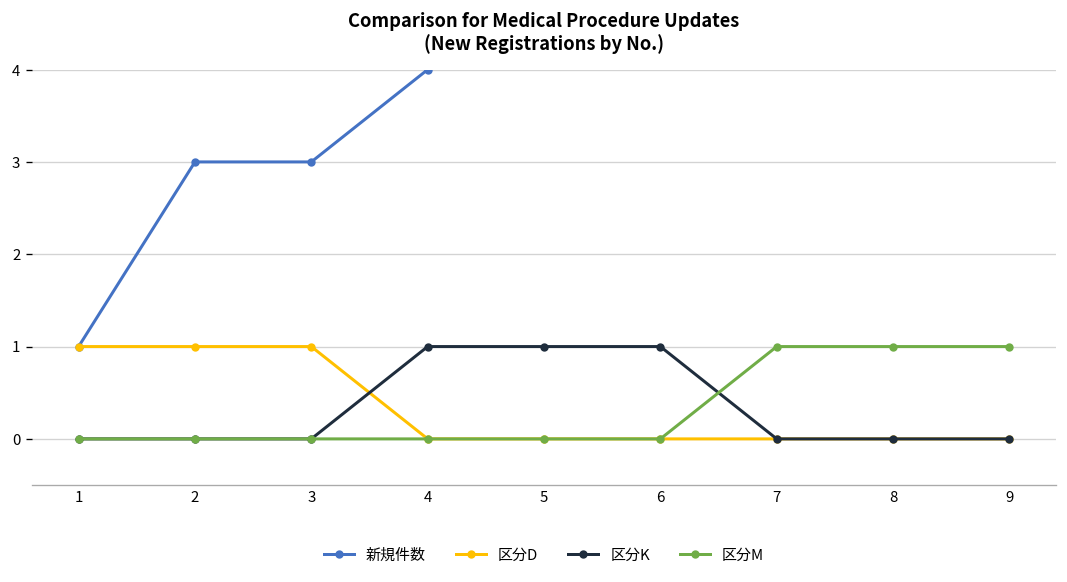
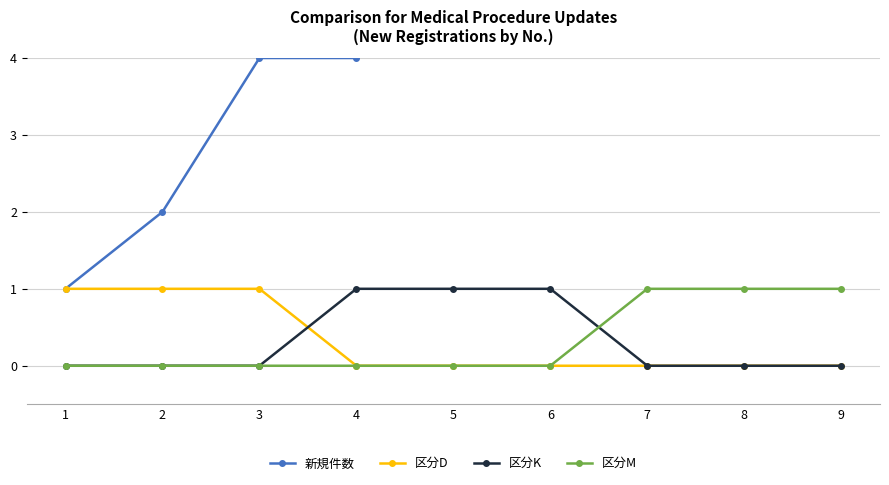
新規件数, 2: 3 -> 2
新規件数, 3: 3 -> 4
